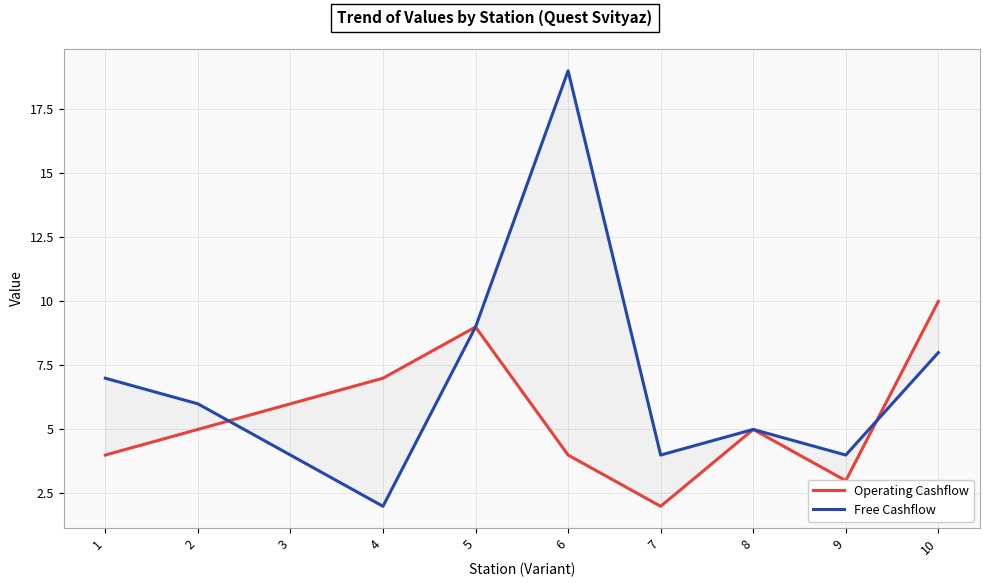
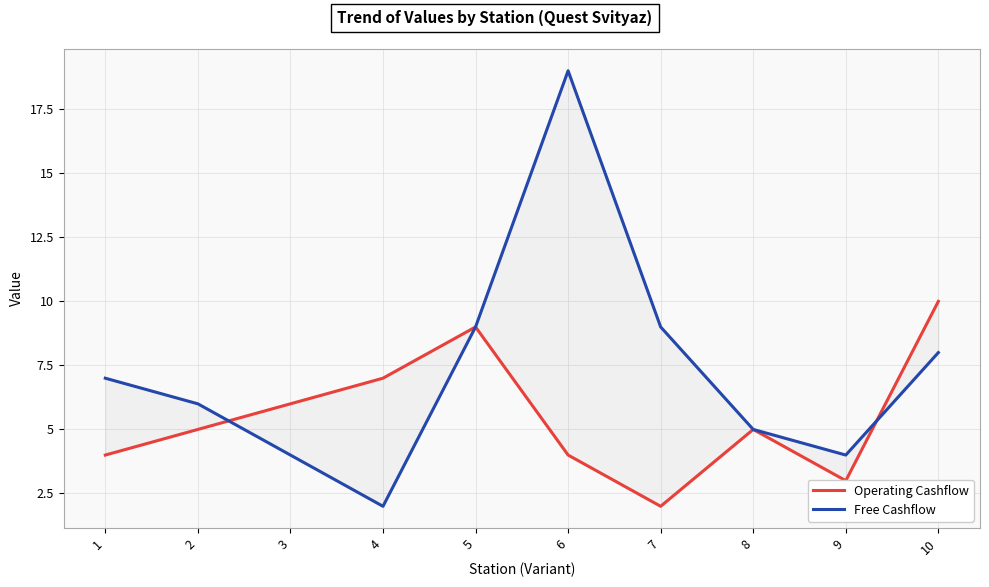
Free Cashflow, 7: 4 -> 9
